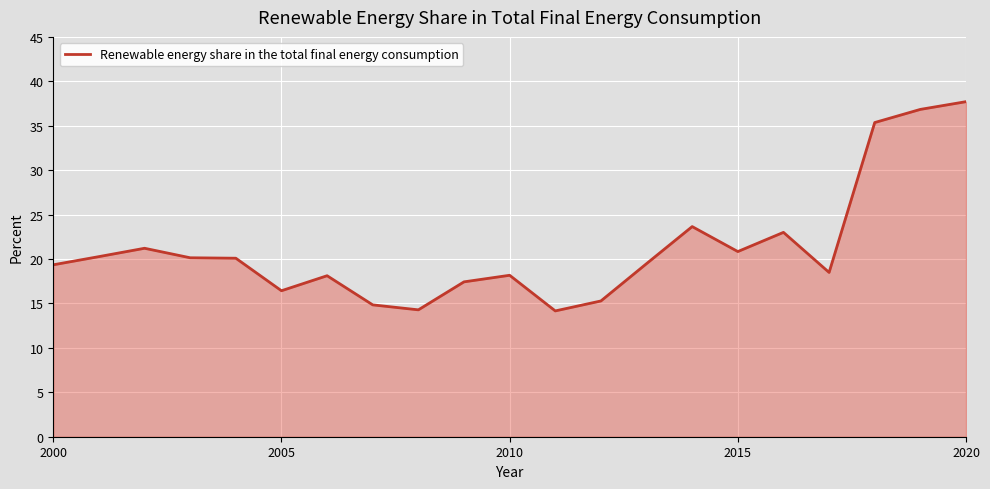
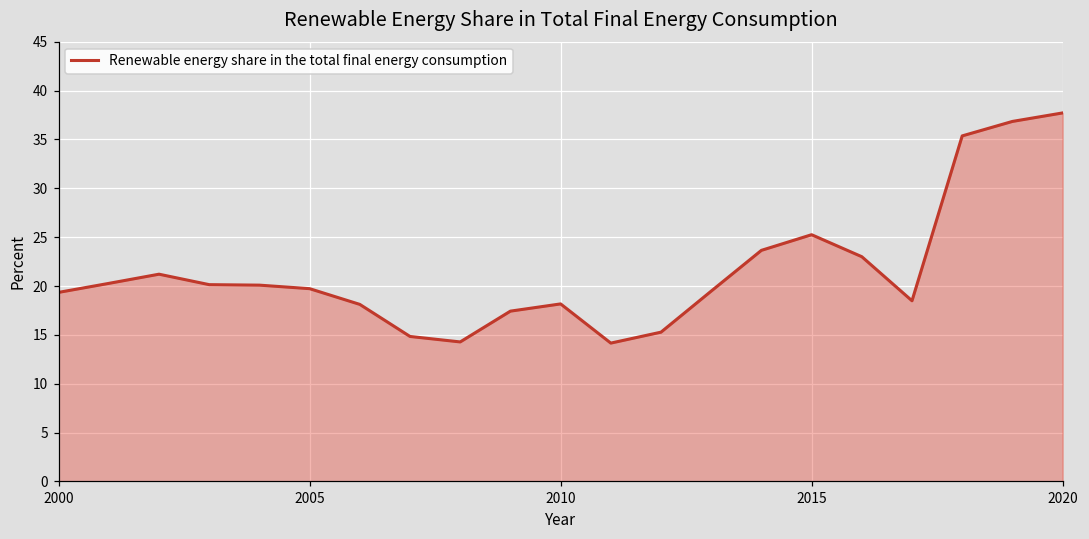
2005: 16 -> 20
2015: 21 -> 25
